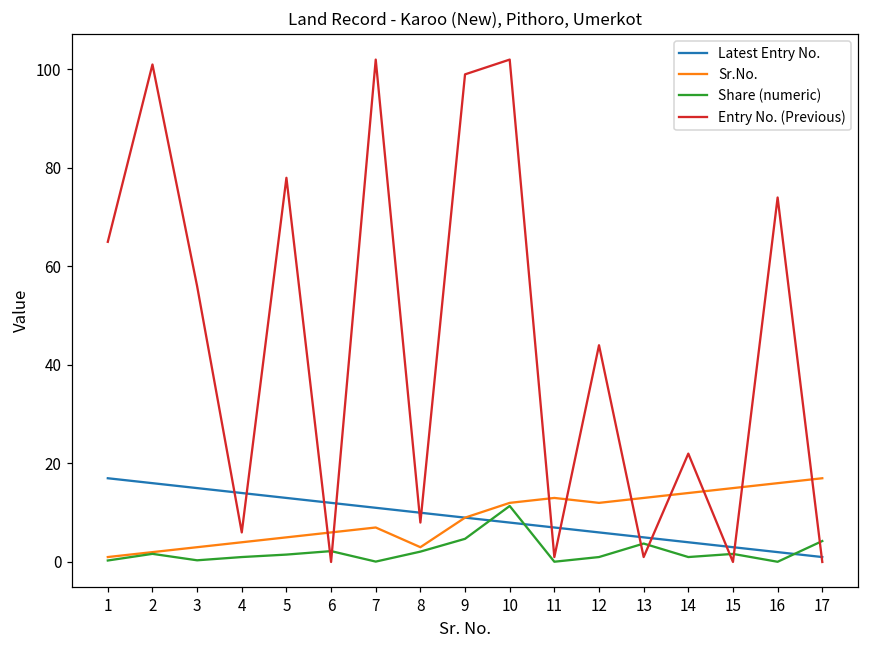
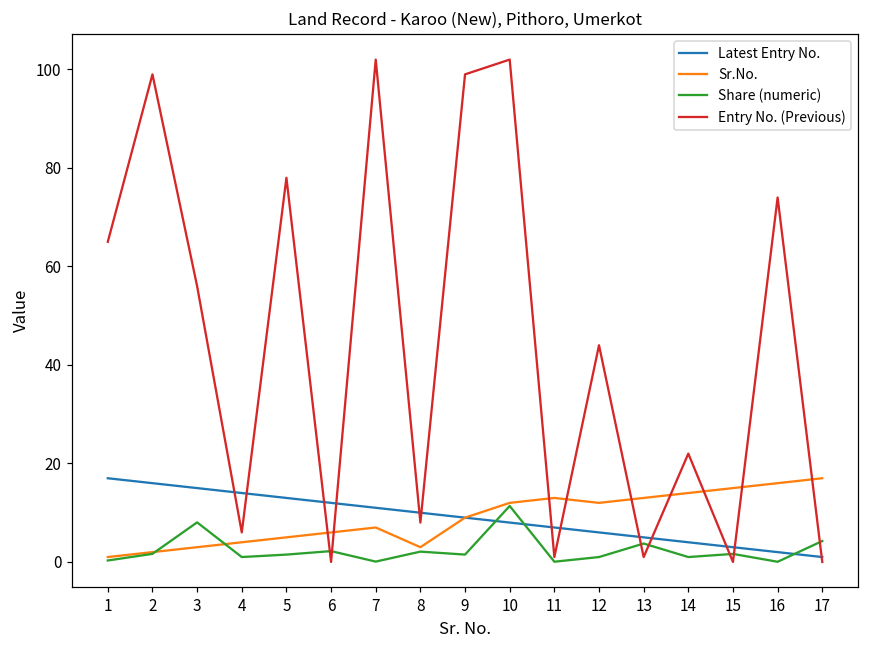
Entry No. (Previous), 2: 101 -> 99
Share (numeric), 3: 0 -> 8
Share (numeric), 9: 5 -> 2
